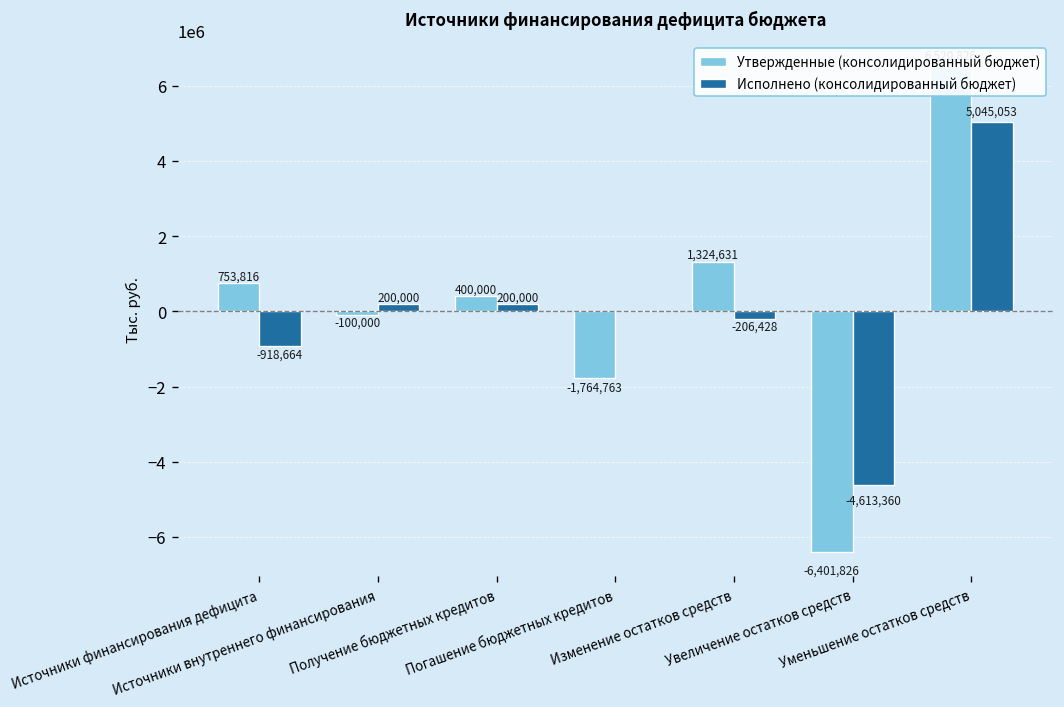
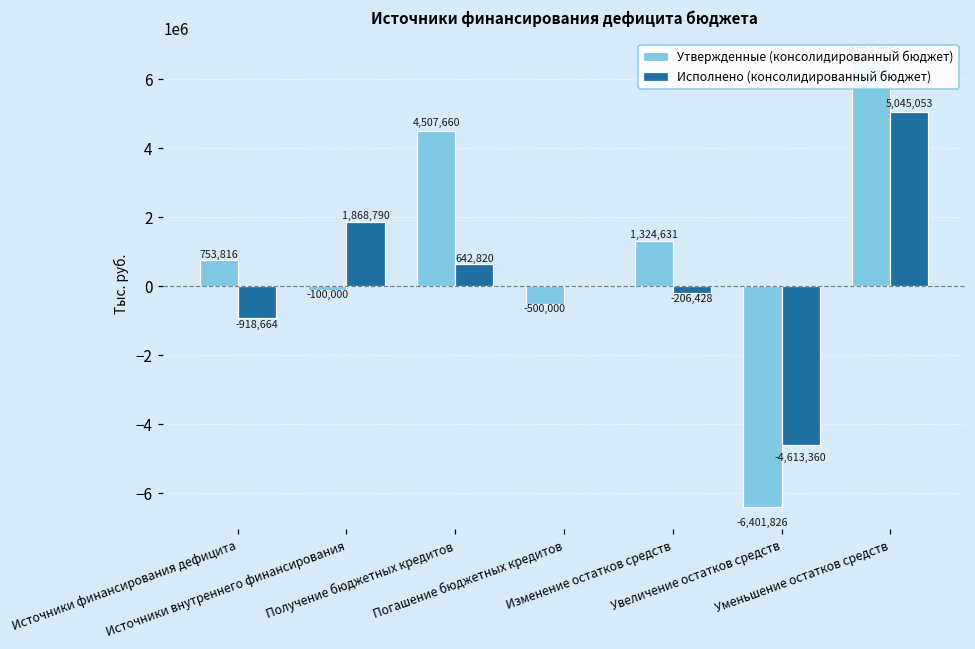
Исполнено (консолидированный бюджет), Источники внутреннего финансирования: 200,000 -> 1,868,790
Утвержденные (консолидированный бюджет), Получение бюджетных кредитов: 400,000 -> 4,507,660
Исполнено (консолидированный бюджет), Получение бюджетных кредитов: 200,000 -> 642,820
Утвержденные (консолидированный бюджет), Погашение бюджетных кредитов: -1,764,763 -> -500,000
